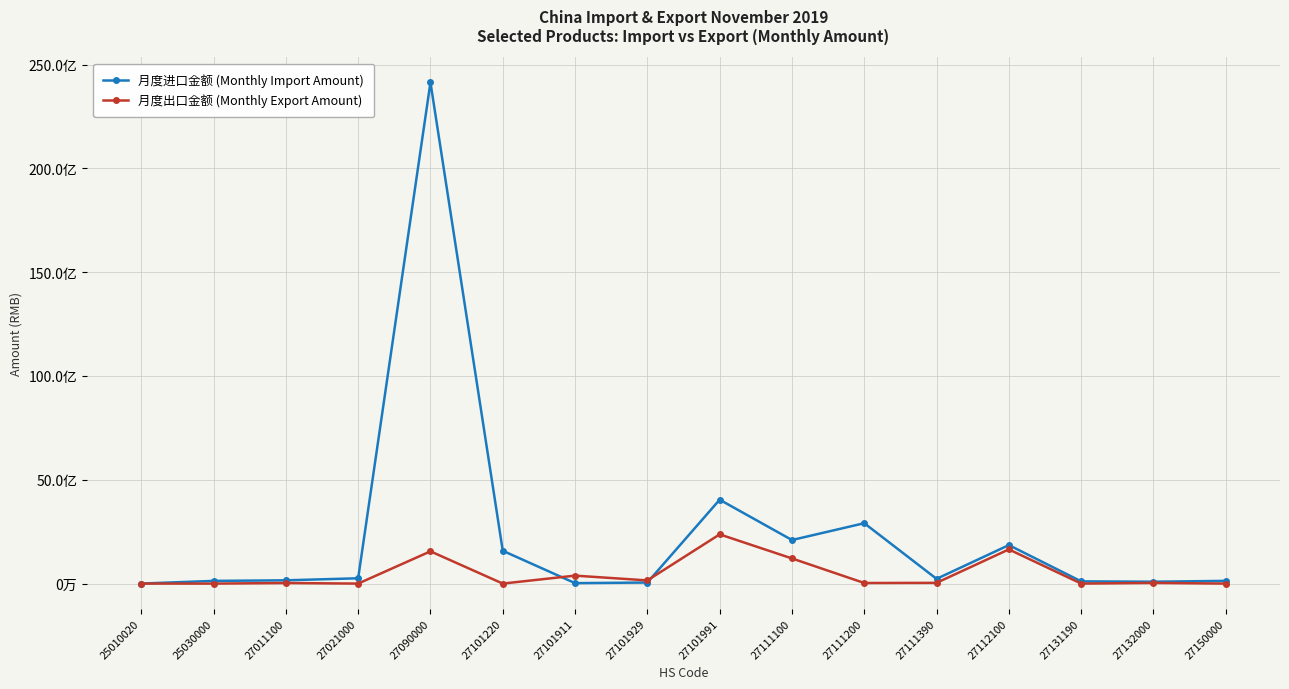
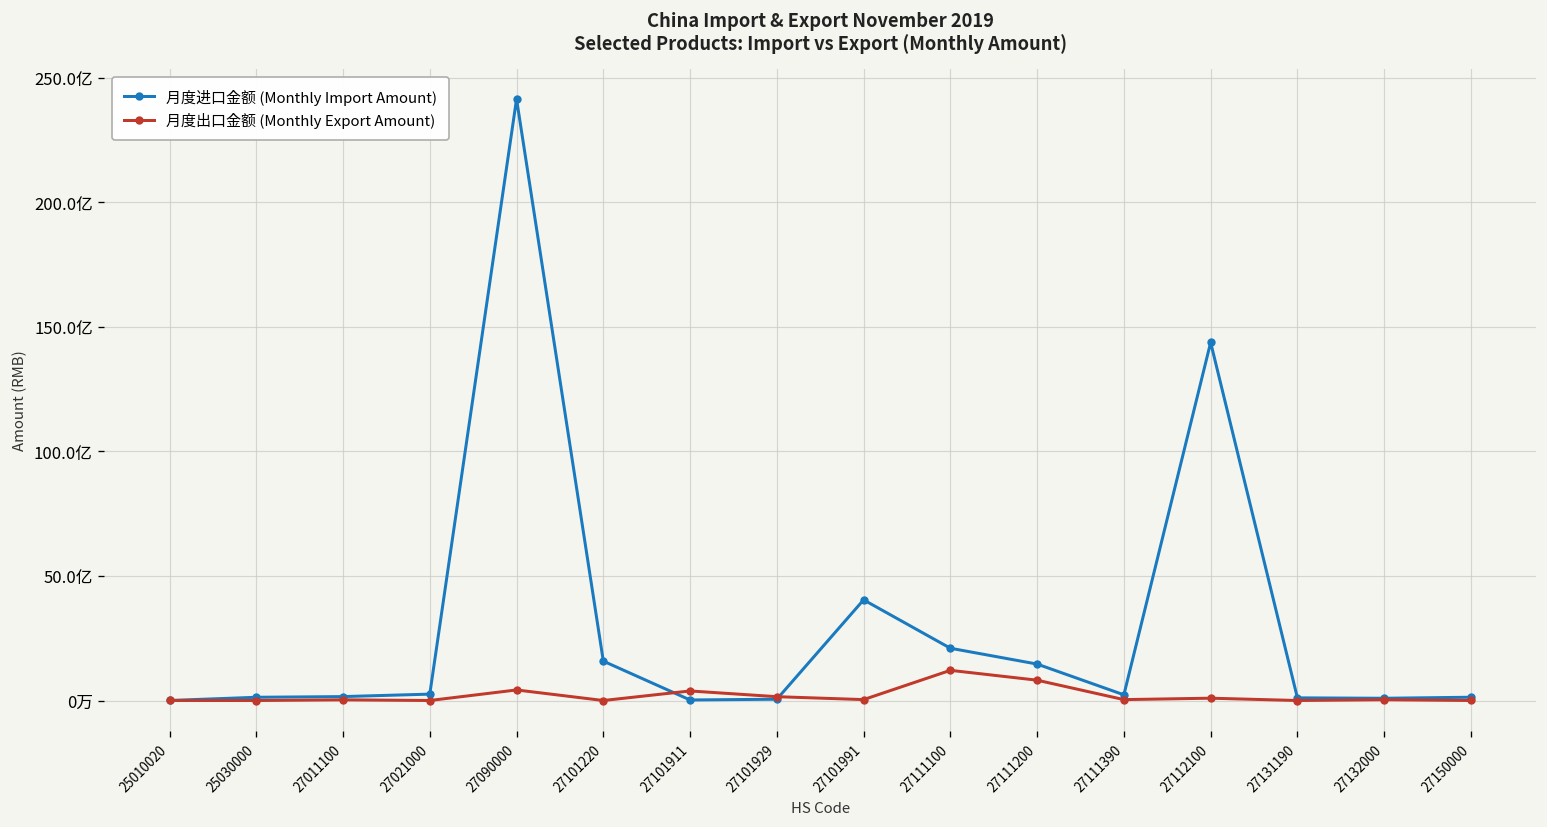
月度出口金额 (Monthly Export Amount), 27090000: 16亿 -> 4亿
月度出口金额 (Monthly Export Amount), 27101991: 24亿 -> 0亿
月度进口金额 (Monthly Import Amount), 27111200: 29亿 -> 15亿
月度出口金额 (Monthly Export Amount), 27111200: 0亿 -> 8亿
月度进口金额 (Monthly Import Amount), 27112100: 19亿 -> 144亿
月度出口金额 (Monthly Export Amount), 27112100: 16亿 -> 1亿
